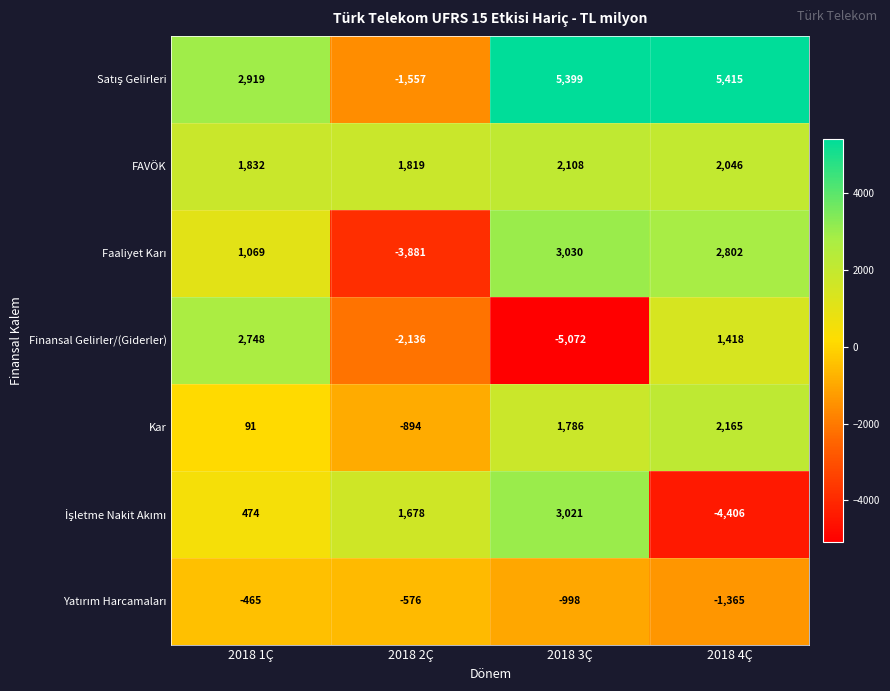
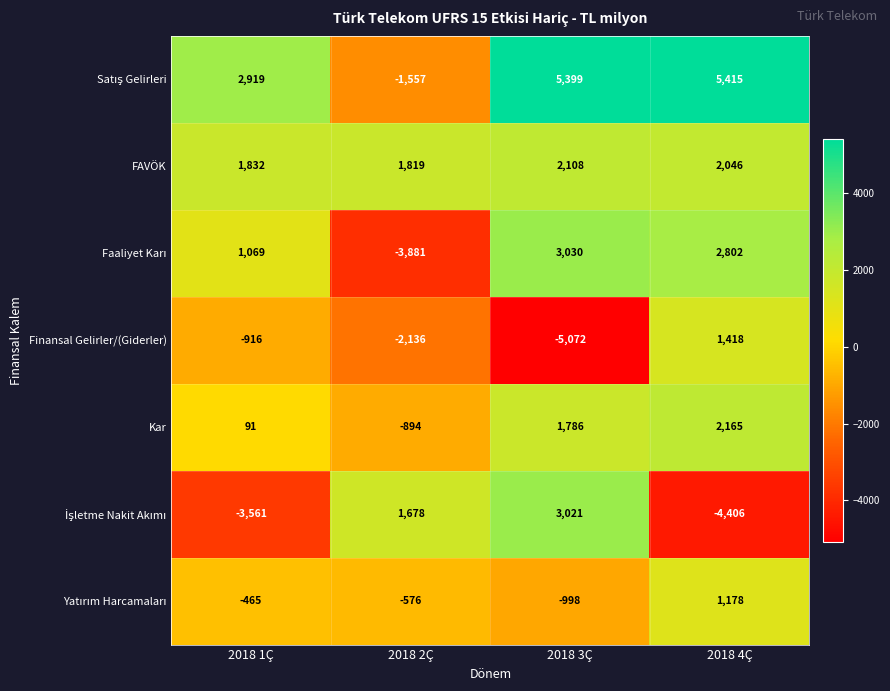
Finansal Gelirler/(Giderler), 2018 1Ç: 2,748 -> -916
İşletme Nakit Akımı, 2018 1Ç: 474 -> -3,561
Yatırım Harcamaları, 2018 4Ç: -1,365 -> 1,178
